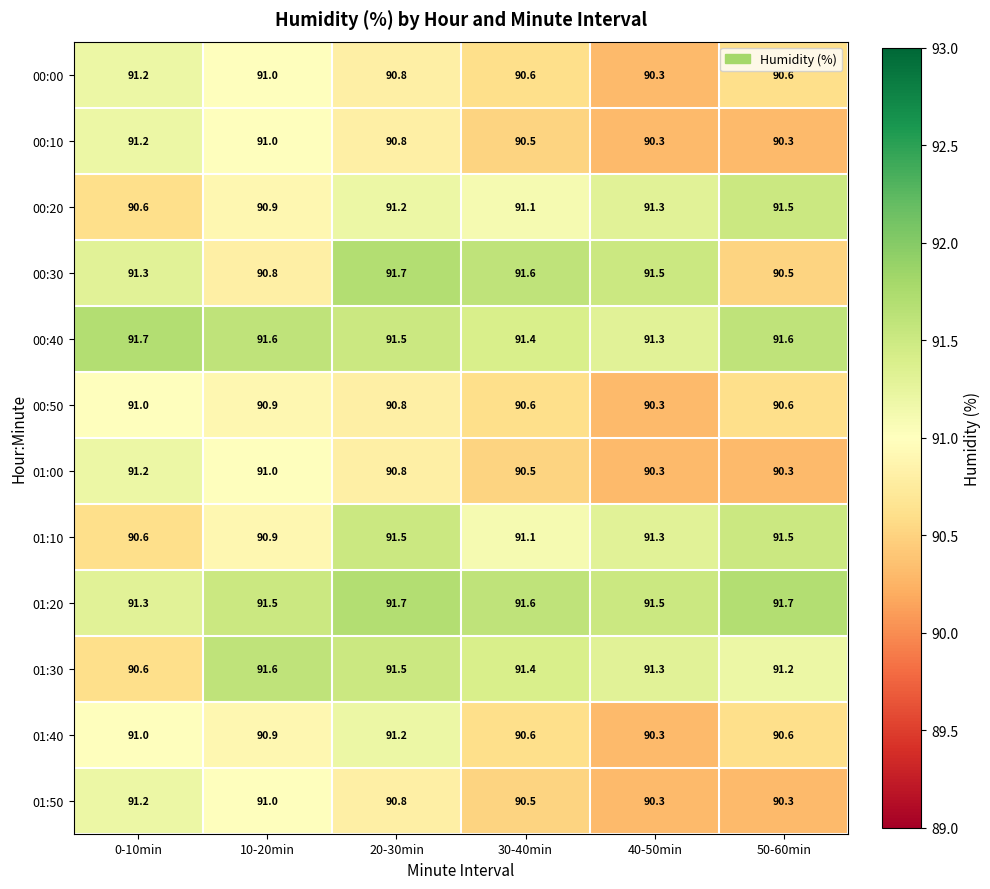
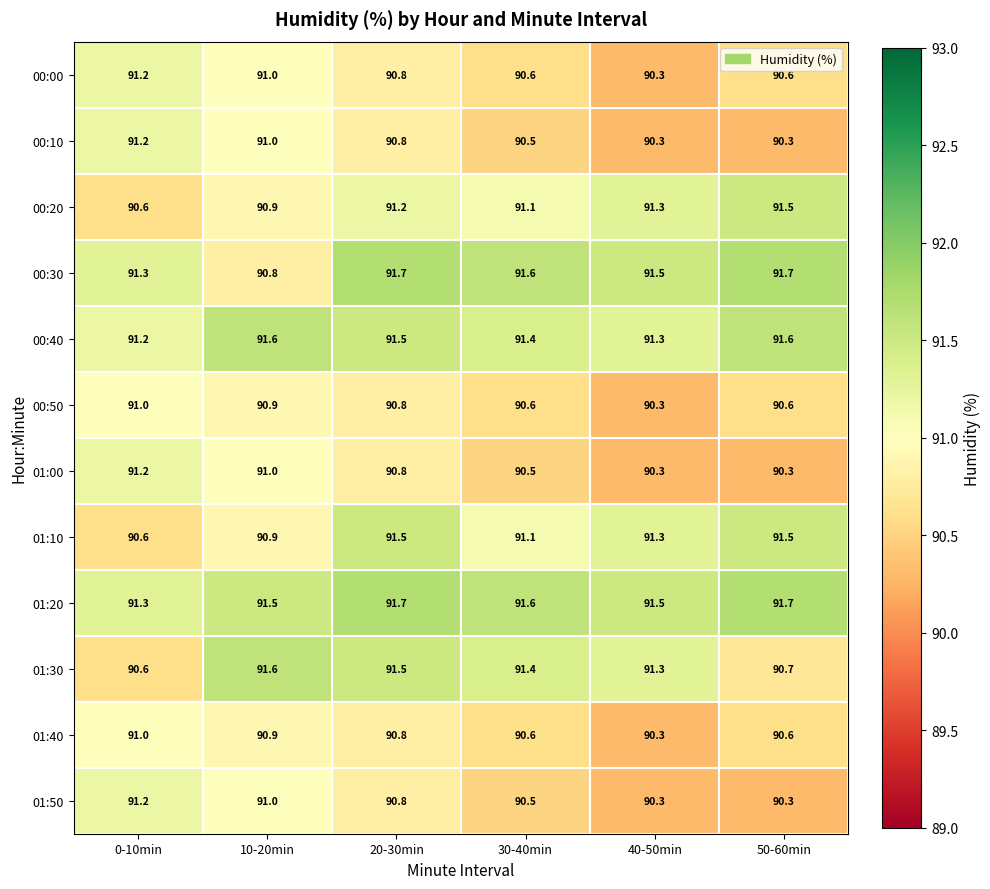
00:30, 50-60min: 90.5 -> 91.7
00:40, 0-10min: 91.7 -> 91.2
01:30, 50-60min: 91.2 -> 90.7
01:40, 20-30min: 91.2 -> 90.8
